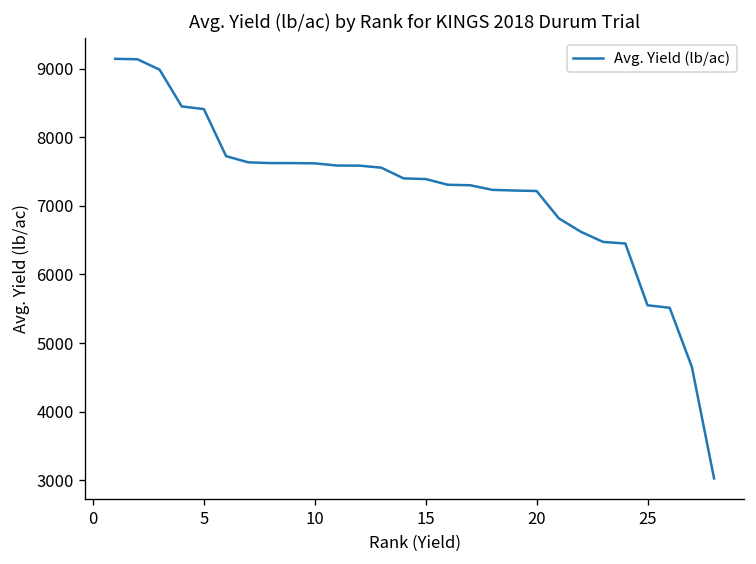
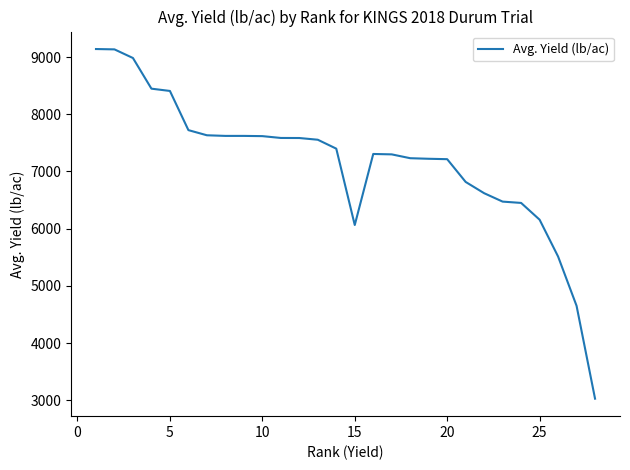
15: 7400 -> 6100
25: 5600 -> 6200
